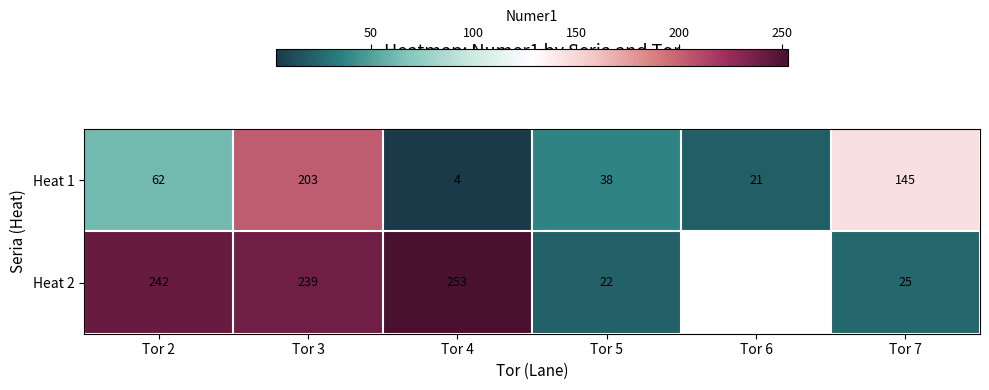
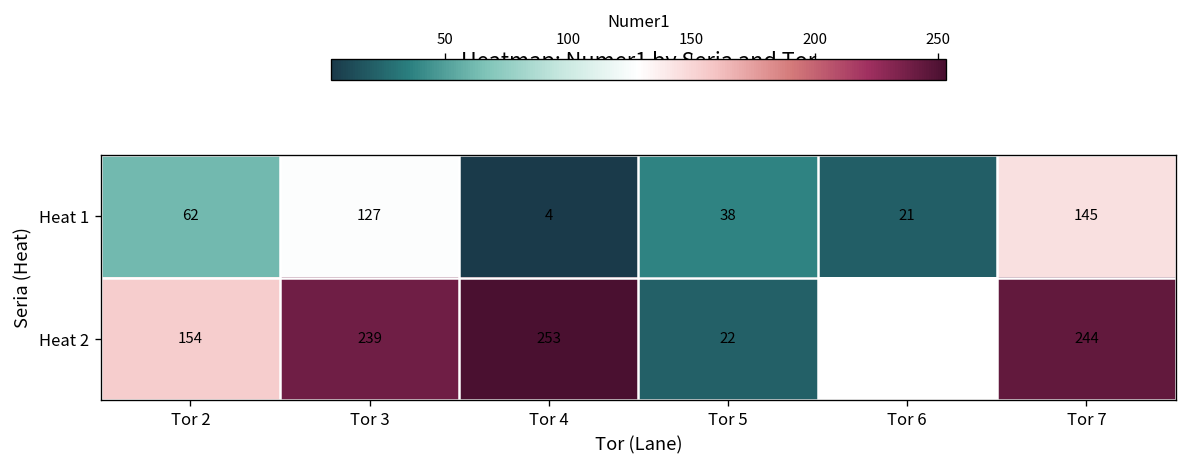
Heat 1, Tor 3: 203 -> 127
Heat 2, Tor 2: 242 -> 154
Heat 2, Tor 7: 25 -> 244
